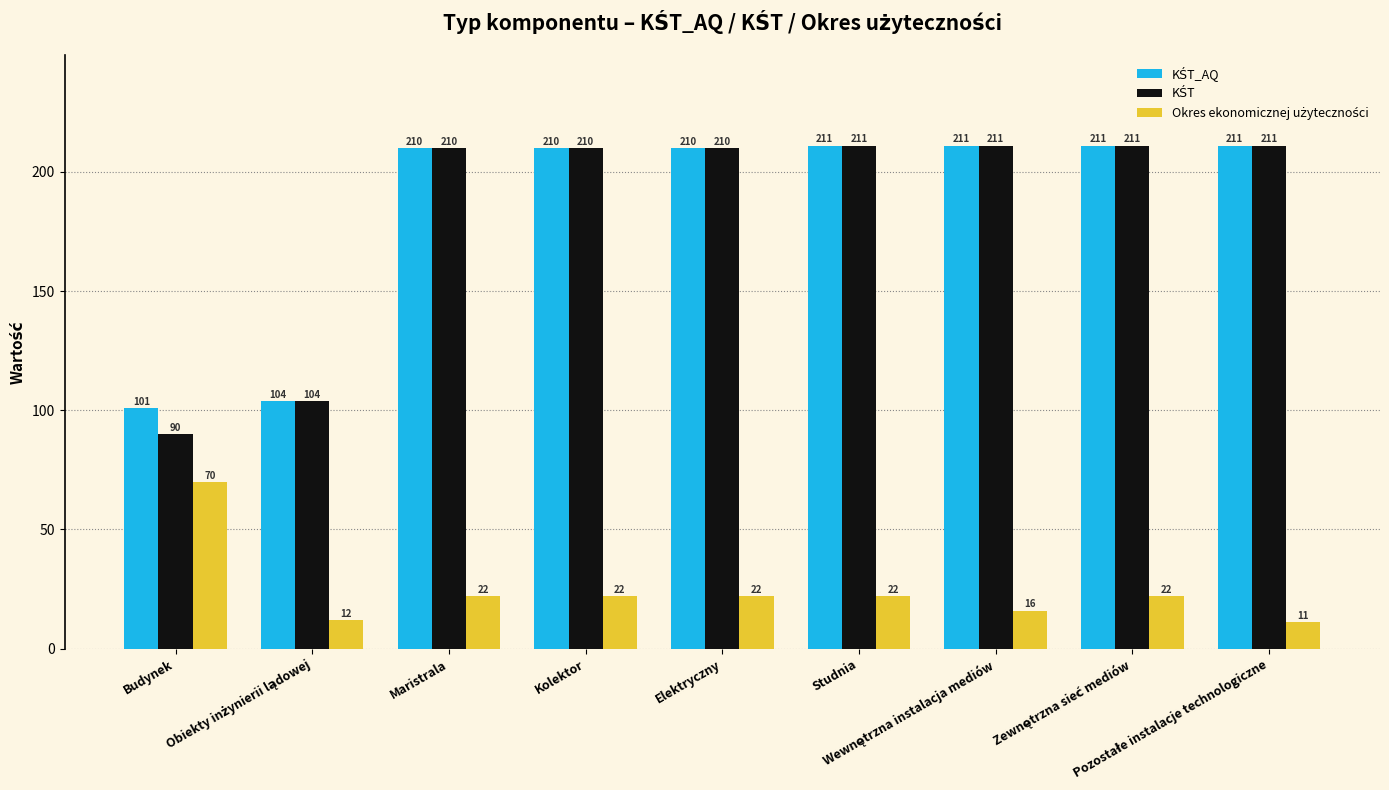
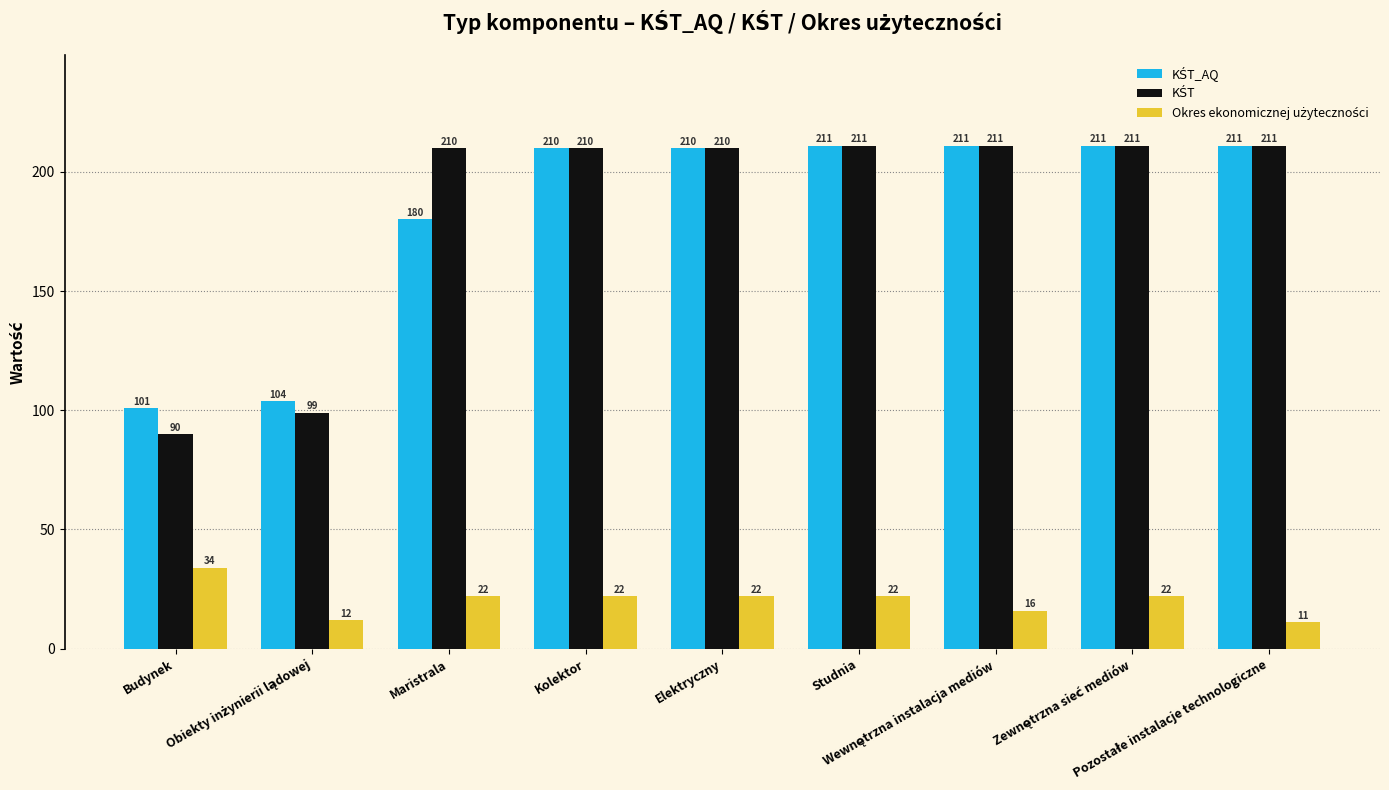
Okres ekonomicznej użyteczności, Budynek: 70 -> 34
KŚT, Obiekty inżynierii lądowej: 104 -> 99
KŚT_AQ, Maristrala: 210 -> 180
